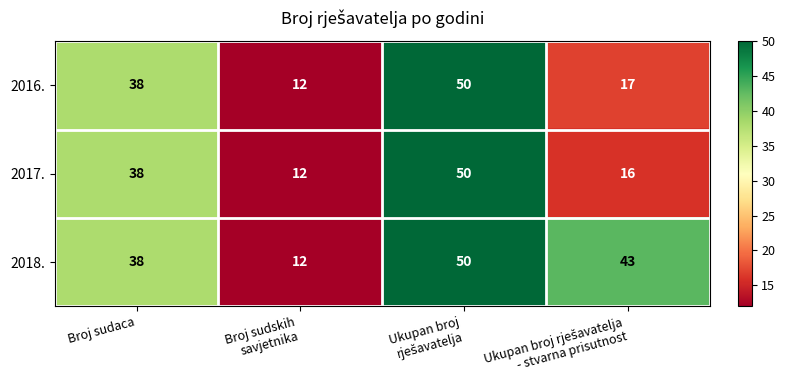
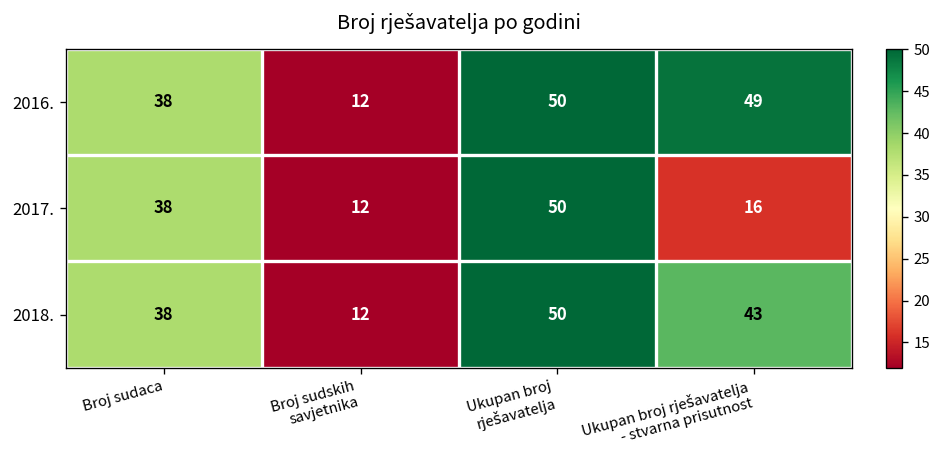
2016., Ukupan broj rješavatelja - stvarna prisutnost: 17 -> 49
